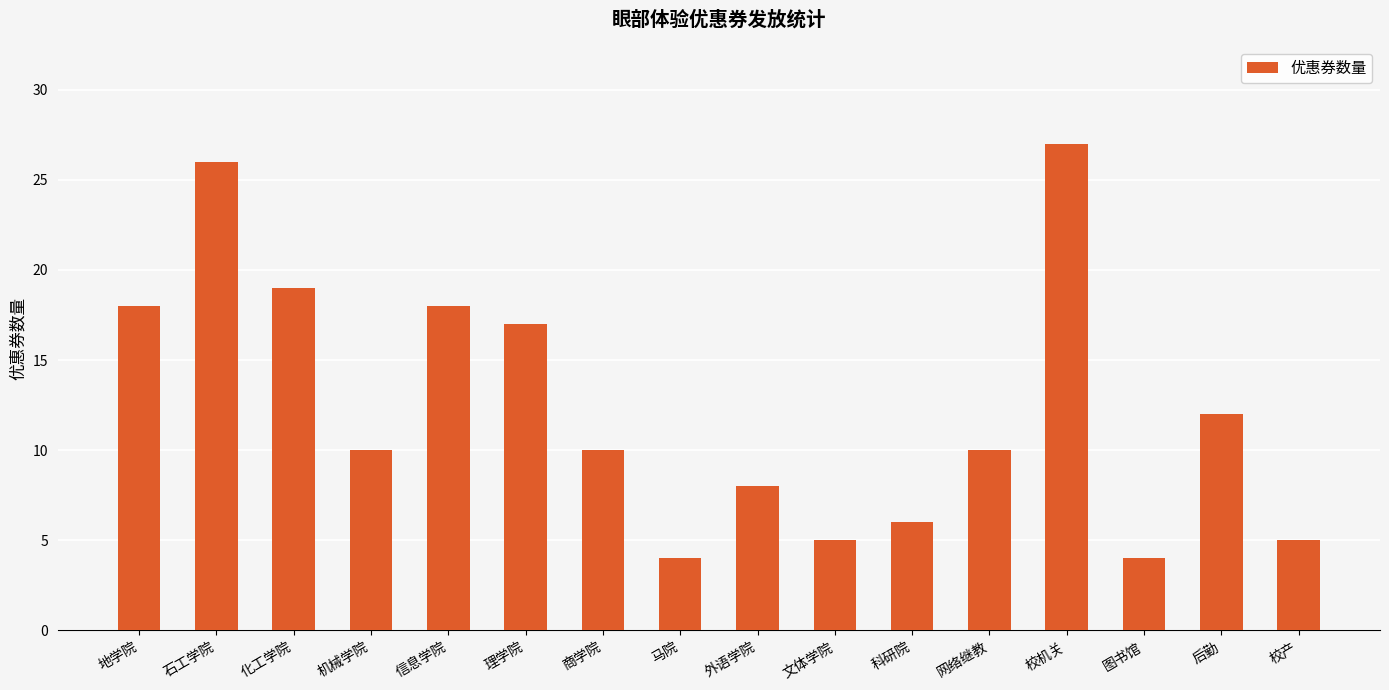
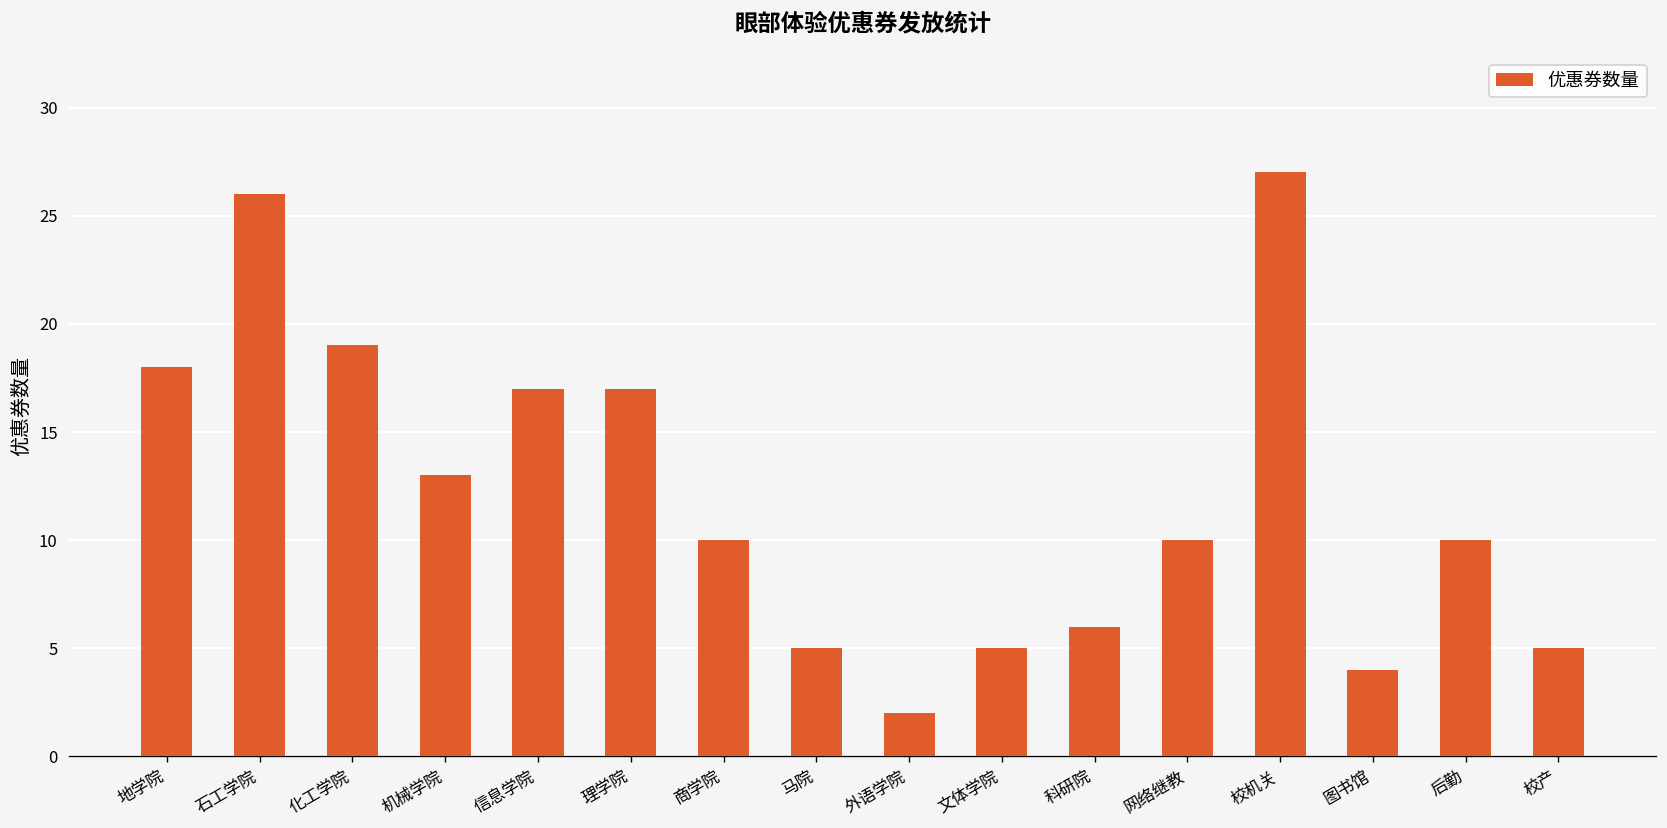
机械学院: 10 -> 13
信息学院: 18 -> 17
马院: 4 -> 5
外语学院: 8 -> 2
后勤: 12 -> 10
